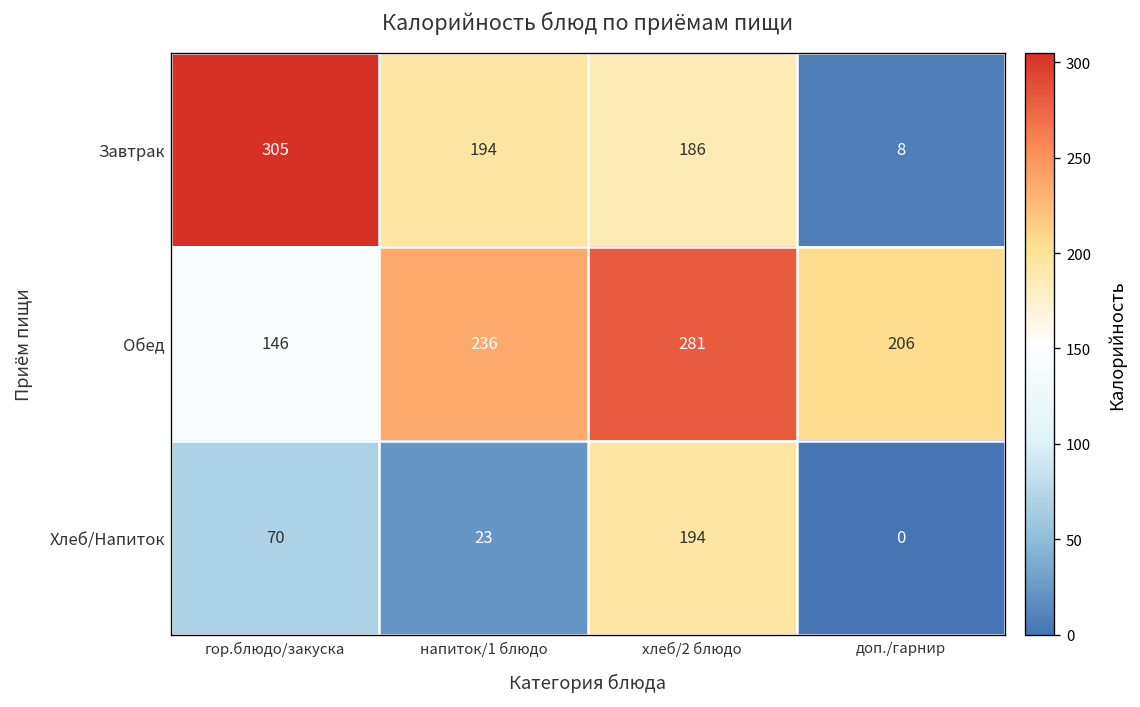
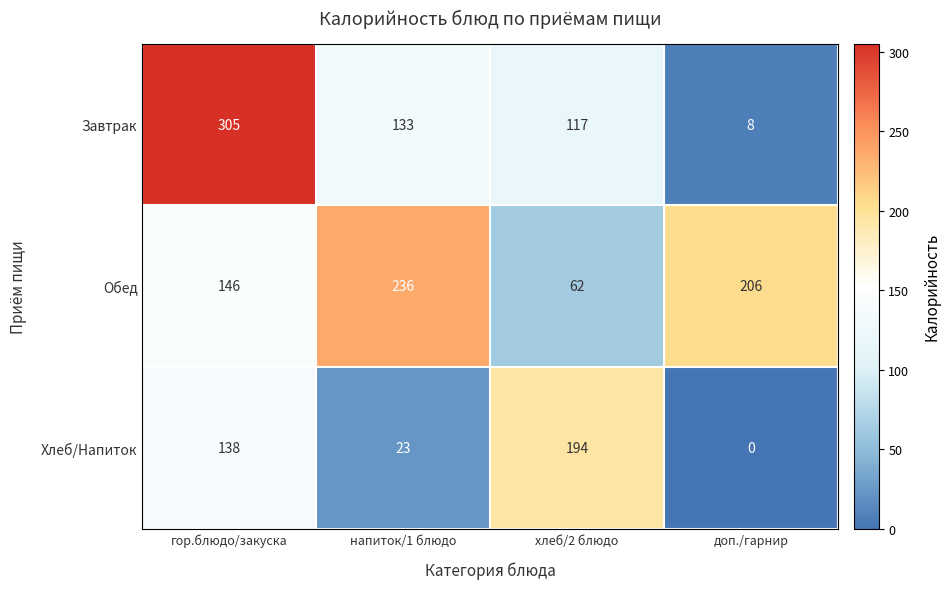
Завтрак, напиток/1 блюдо: 194 -> 133
Завтрак, хлеб/2 блюдо: 186 -> 117
Обед, хлеб/2 блюдо: 281 -> 62
Хлеб/Напиток, гор.блюдо/закуска: 70 -> 138
